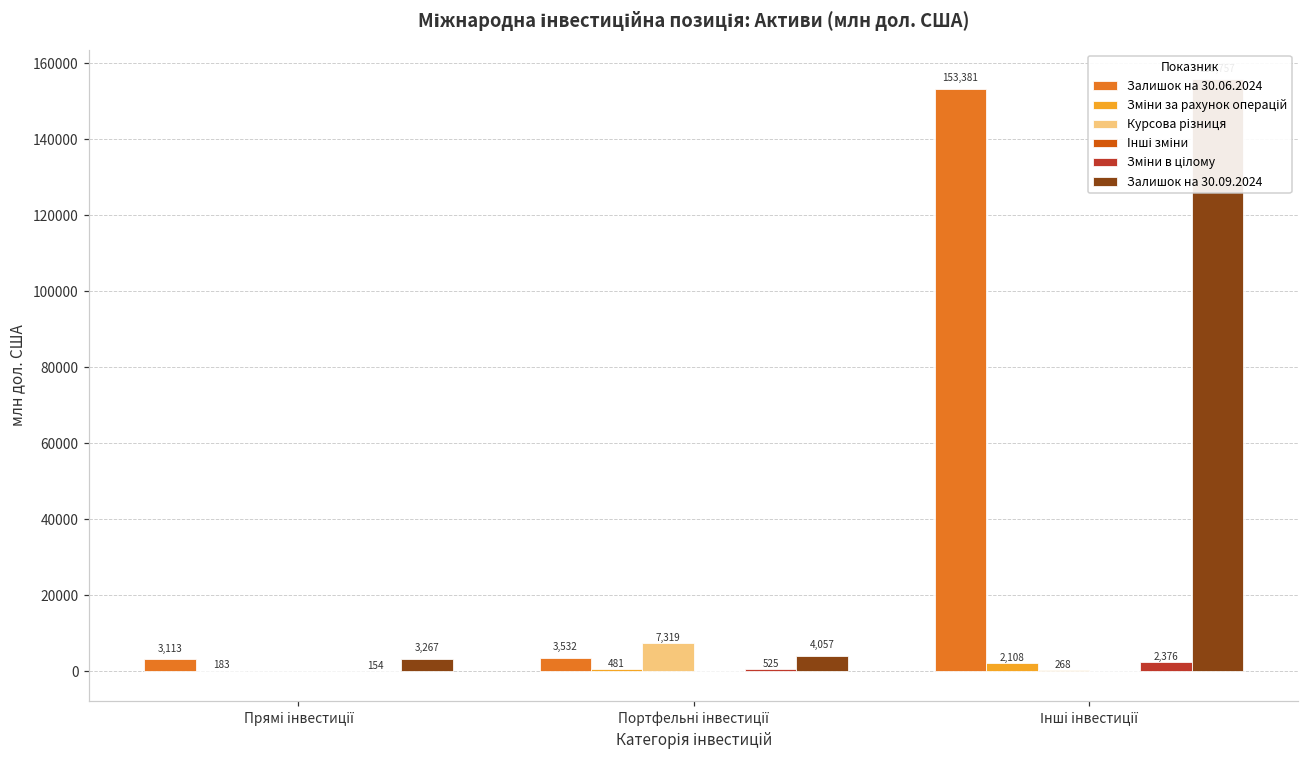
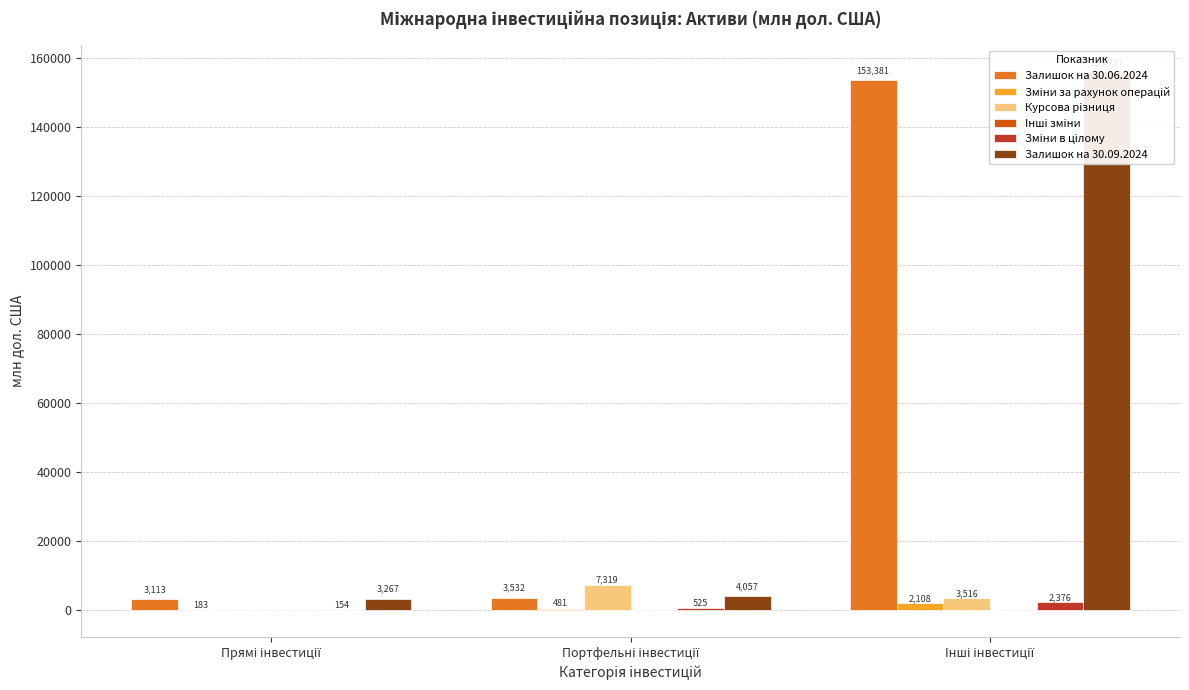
Курсова різниця, Інші інвестиції: 268 -> 3,516
